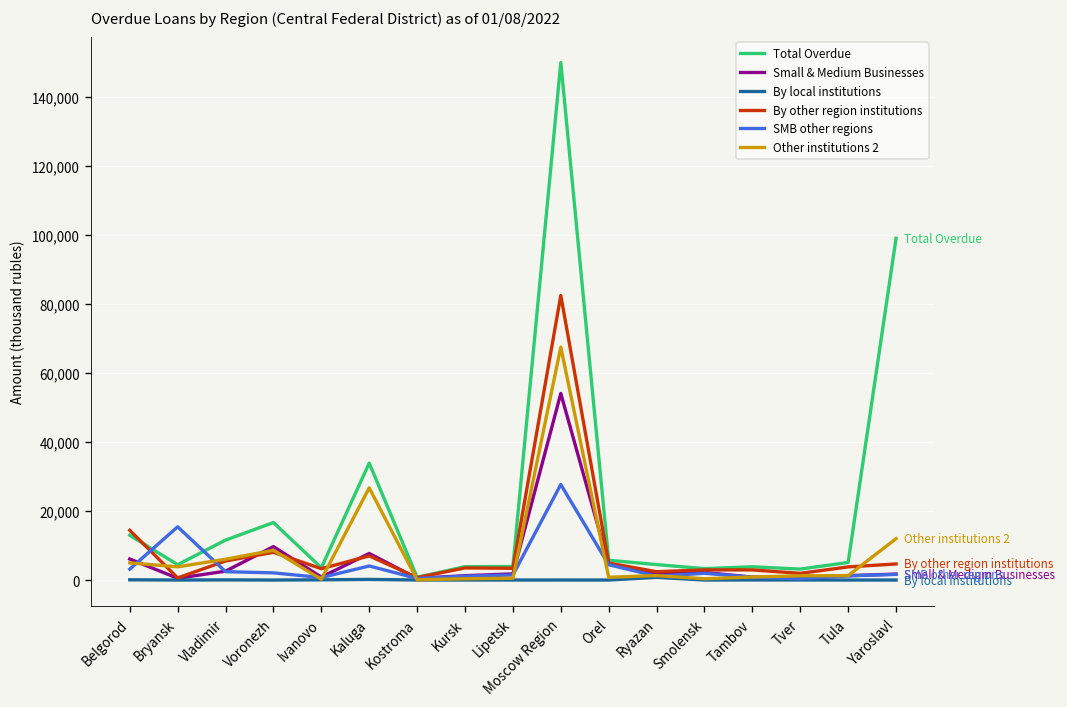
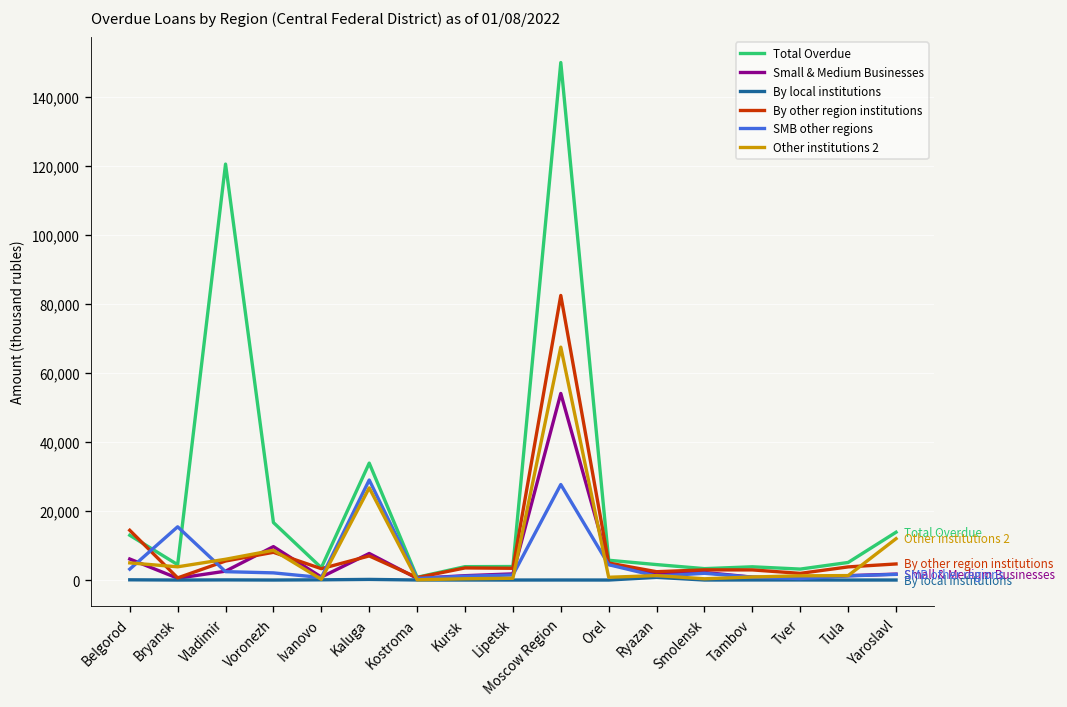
Total Overdue, Vladimir: 12,000 -> 121,000
SMB other regions, Kaluga: 4,000 -> 29,000
Total Overdue, Yaroslavl: 99,000 -> 14,000
